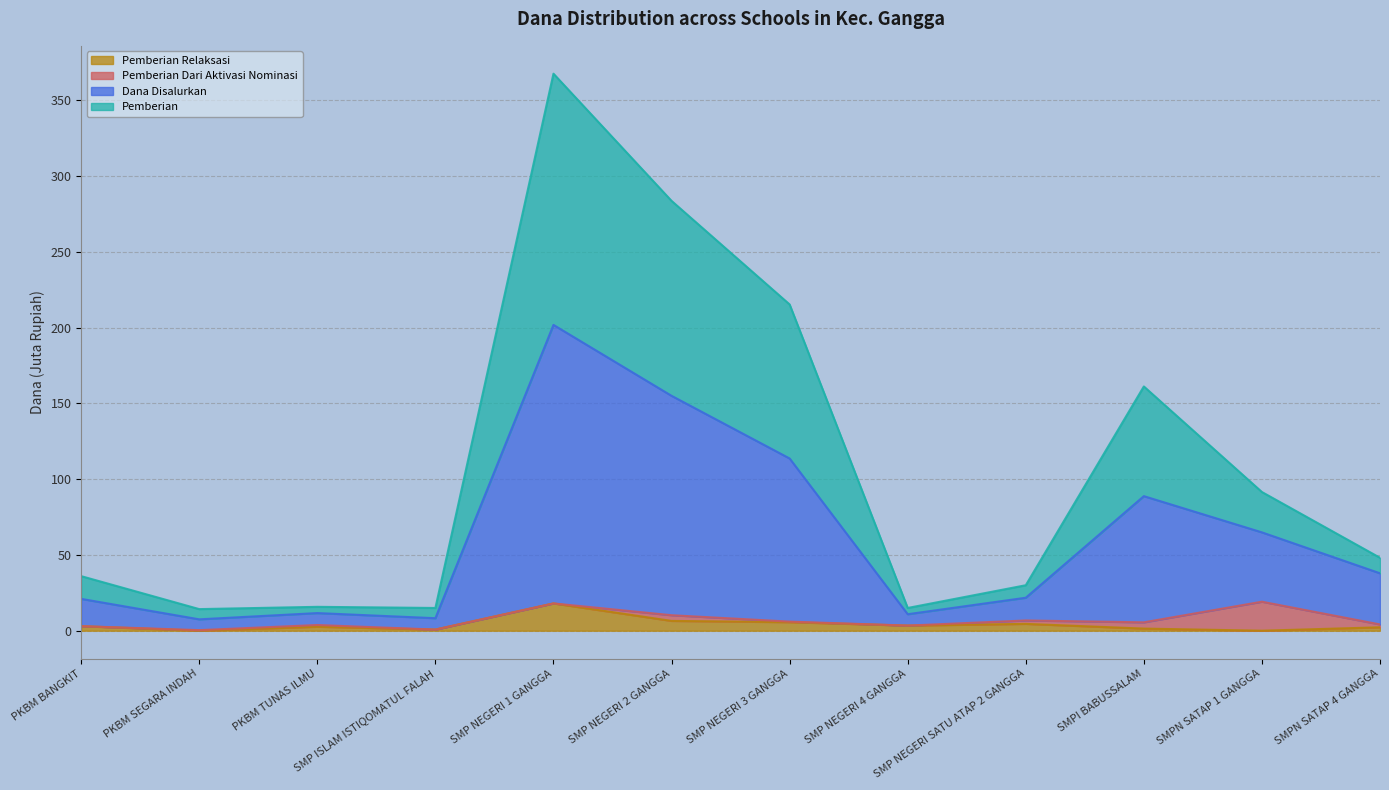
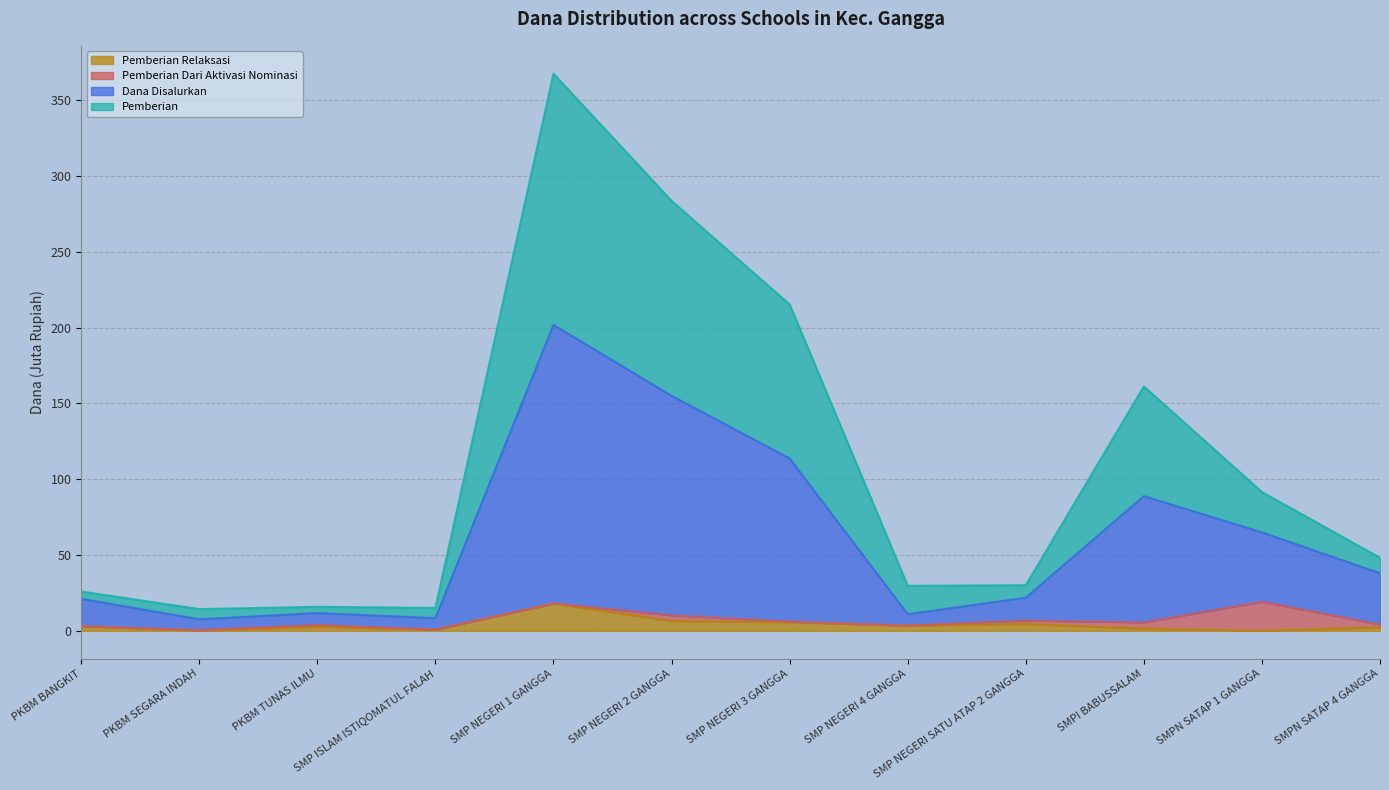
Pemberian, PKBM BANGKIT: 15 -> 5
Pemberian, SMP NEGERI 4 GANGGA: 4 -> 19
